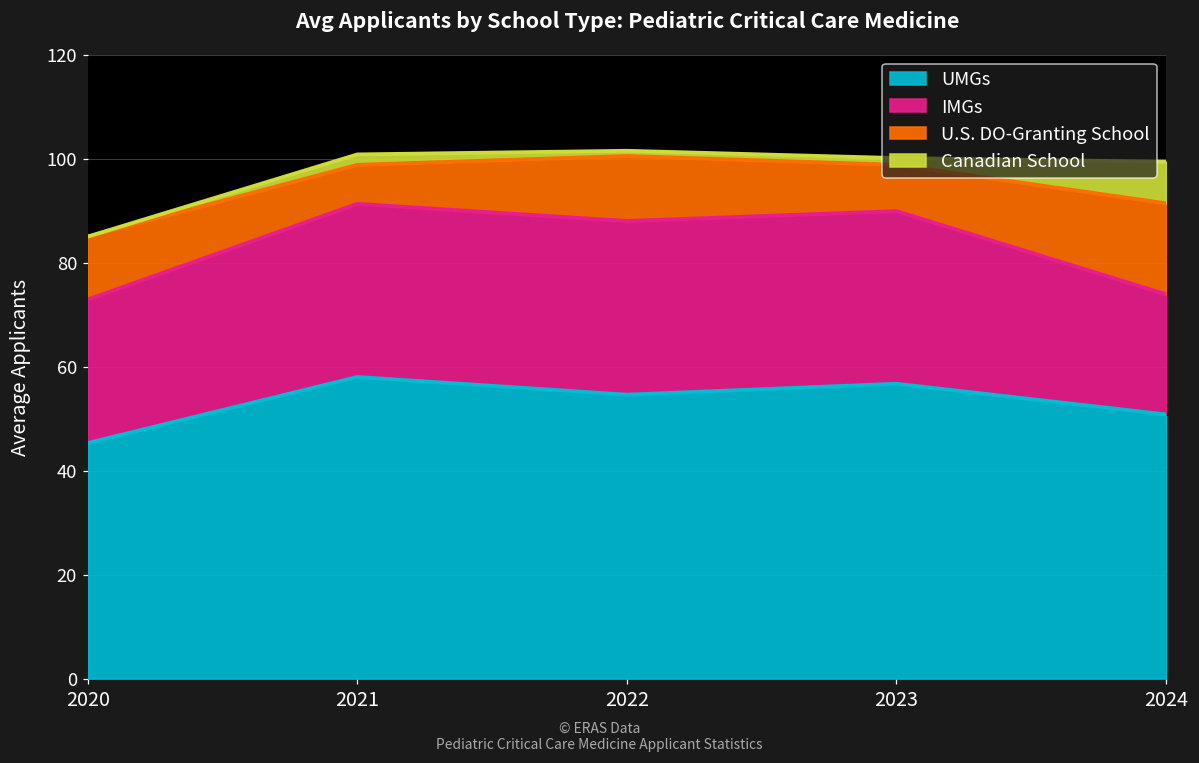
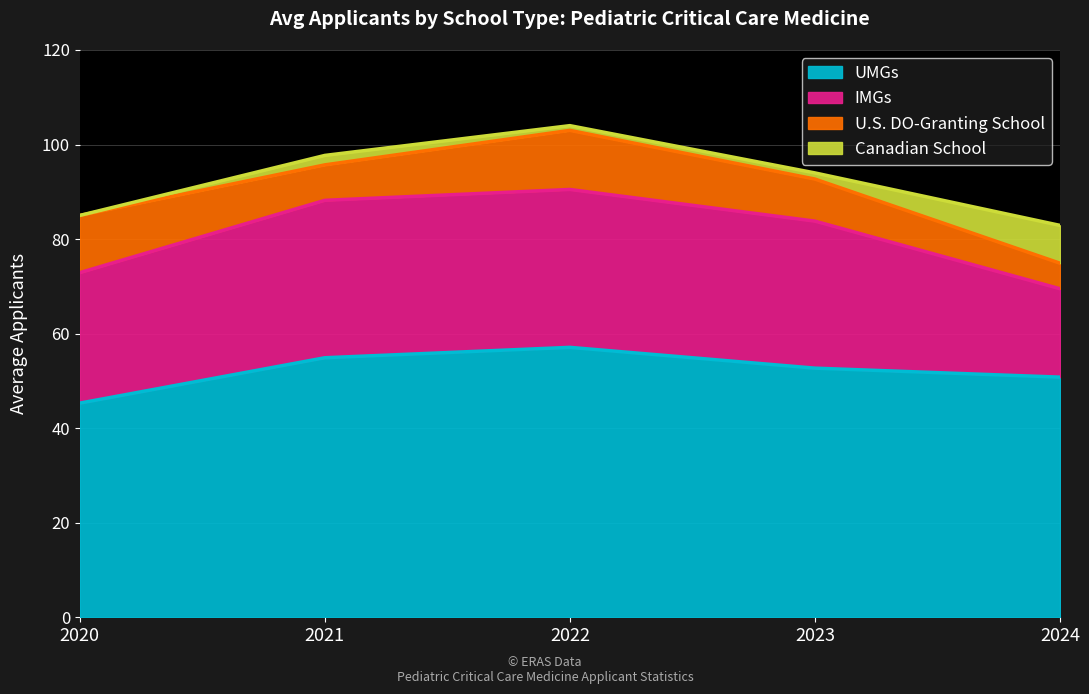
UMGs, 2021: 58 -> 55
UMGs, 2022: 55 -> 57
UMGs, 2023: 57 -> 53
IMGs, 2023: 33 -> 31
IMGs, 2024: 23 -> 19
U.S. DO-Granting School, 2024: 18 -> 5
